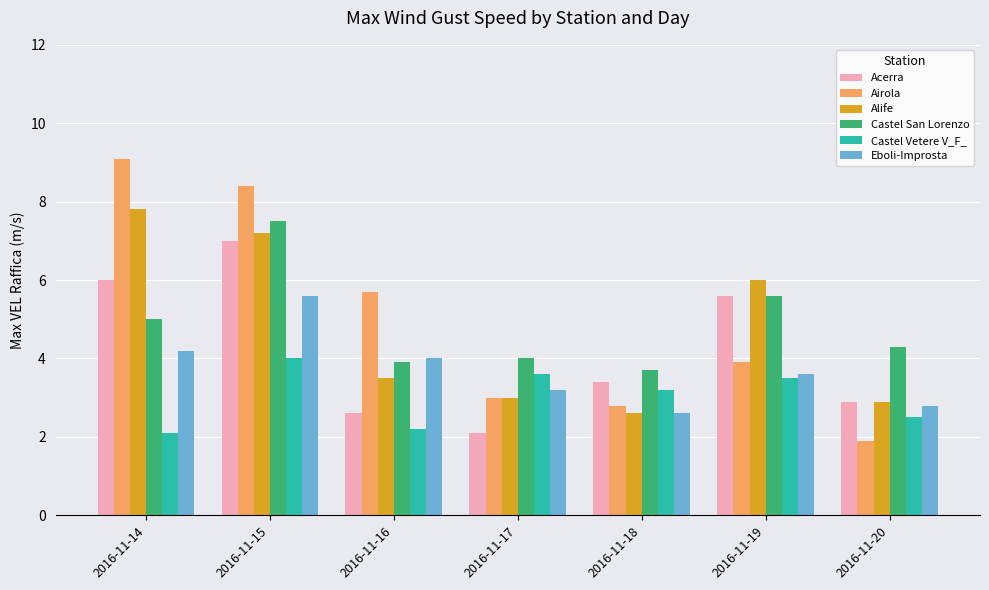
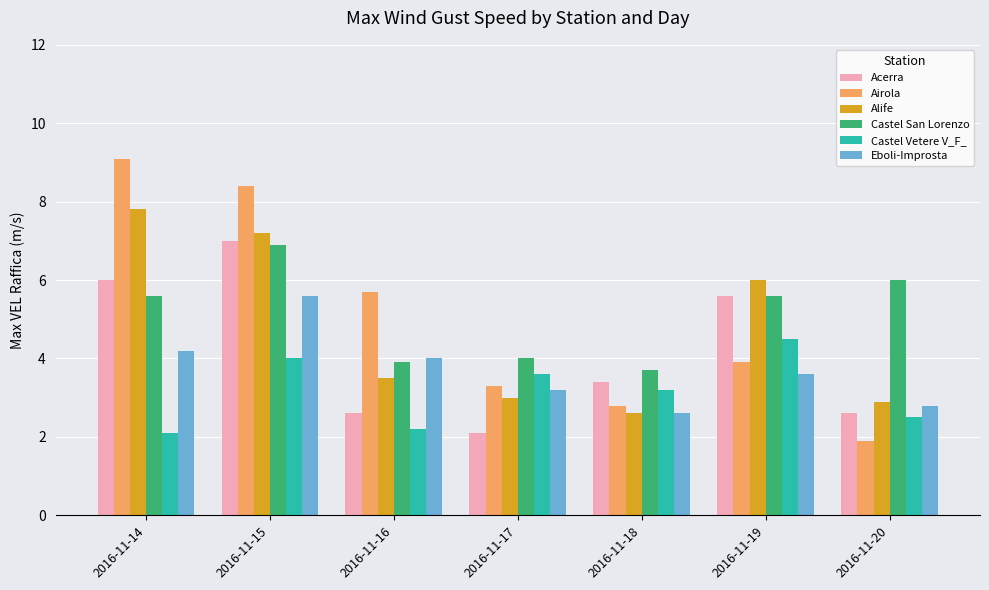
Castel San Lorenzo, 2016-11-14: 5.0 -> 5.6
Castel San Lorenzo, 2016-11-15: 7.5 -> 6.9
Airola, 2016-11-17: 3.0 -> 3.3
Castel Vetere V_F_, 2016-11-19: 3.5 -> 4.5
Acerra, 2016-11-20: 2.9 -> 2.6
Castel San Lorenzo, 2016-11-20: 4.3 -> 6.0
